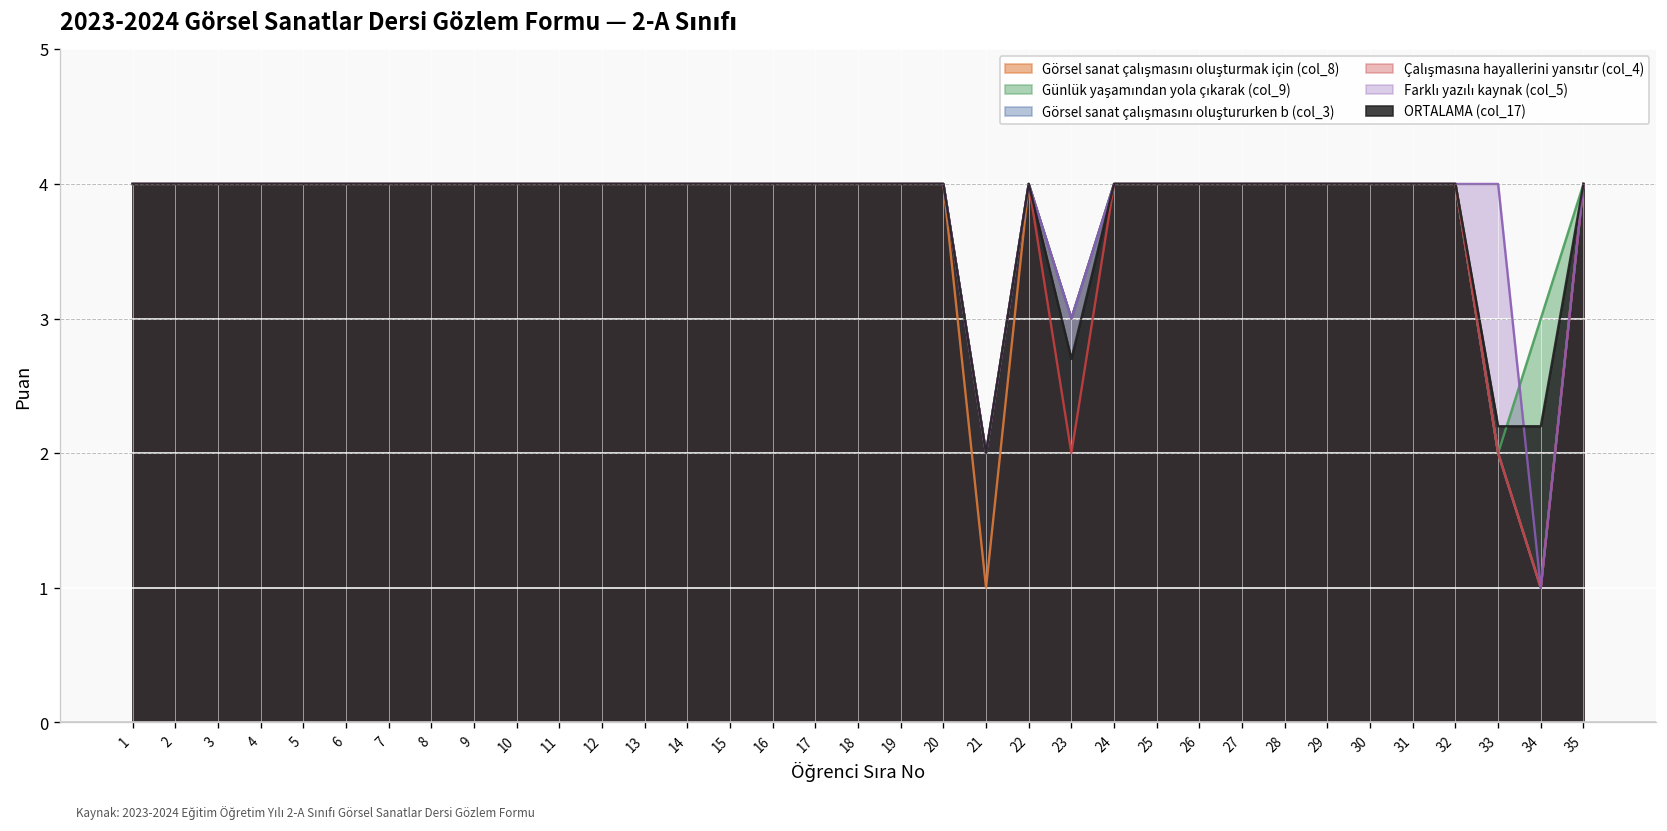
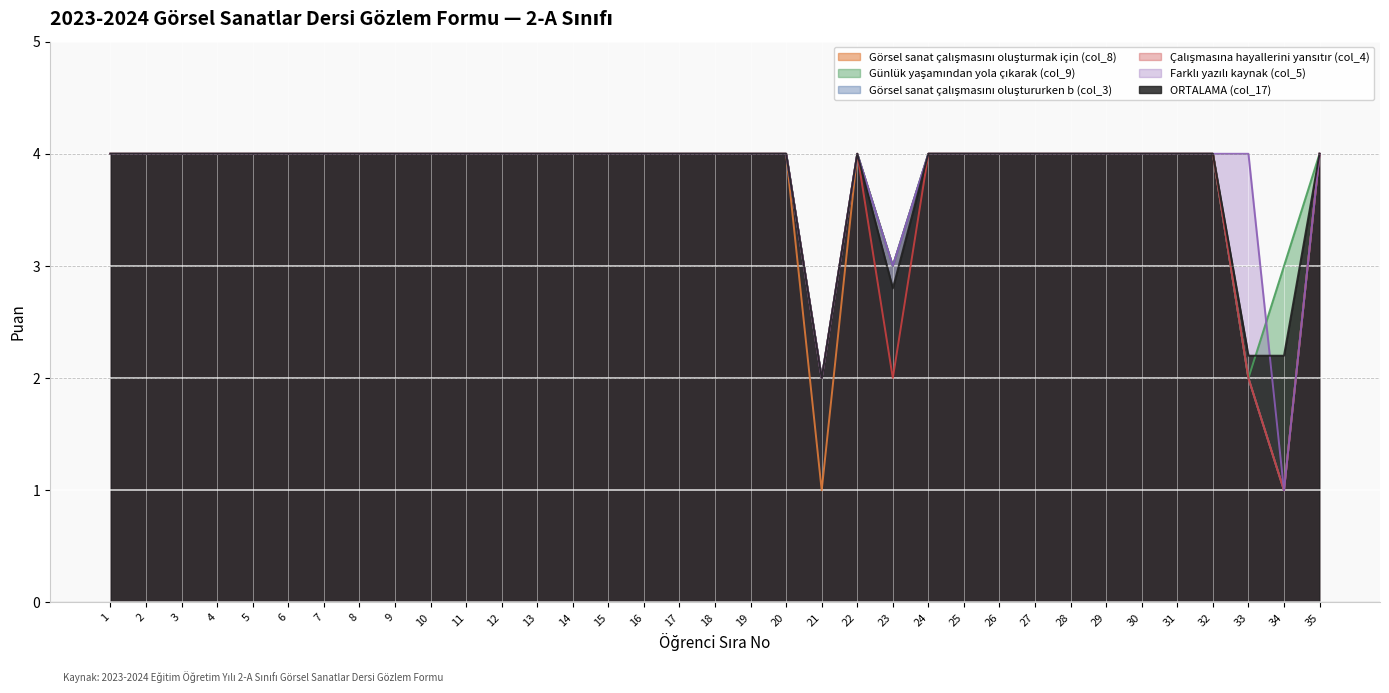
ORTALAMA (col_17), 23: 2.7 -> 2.8
